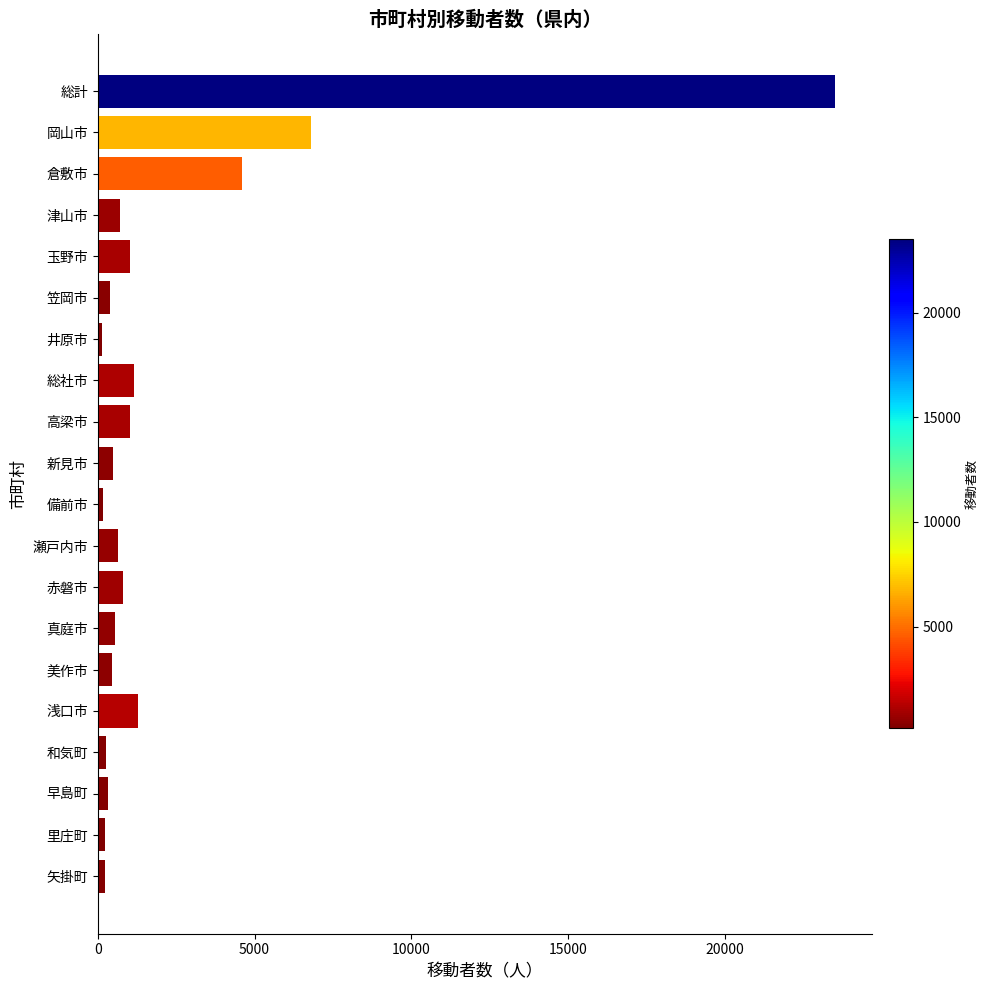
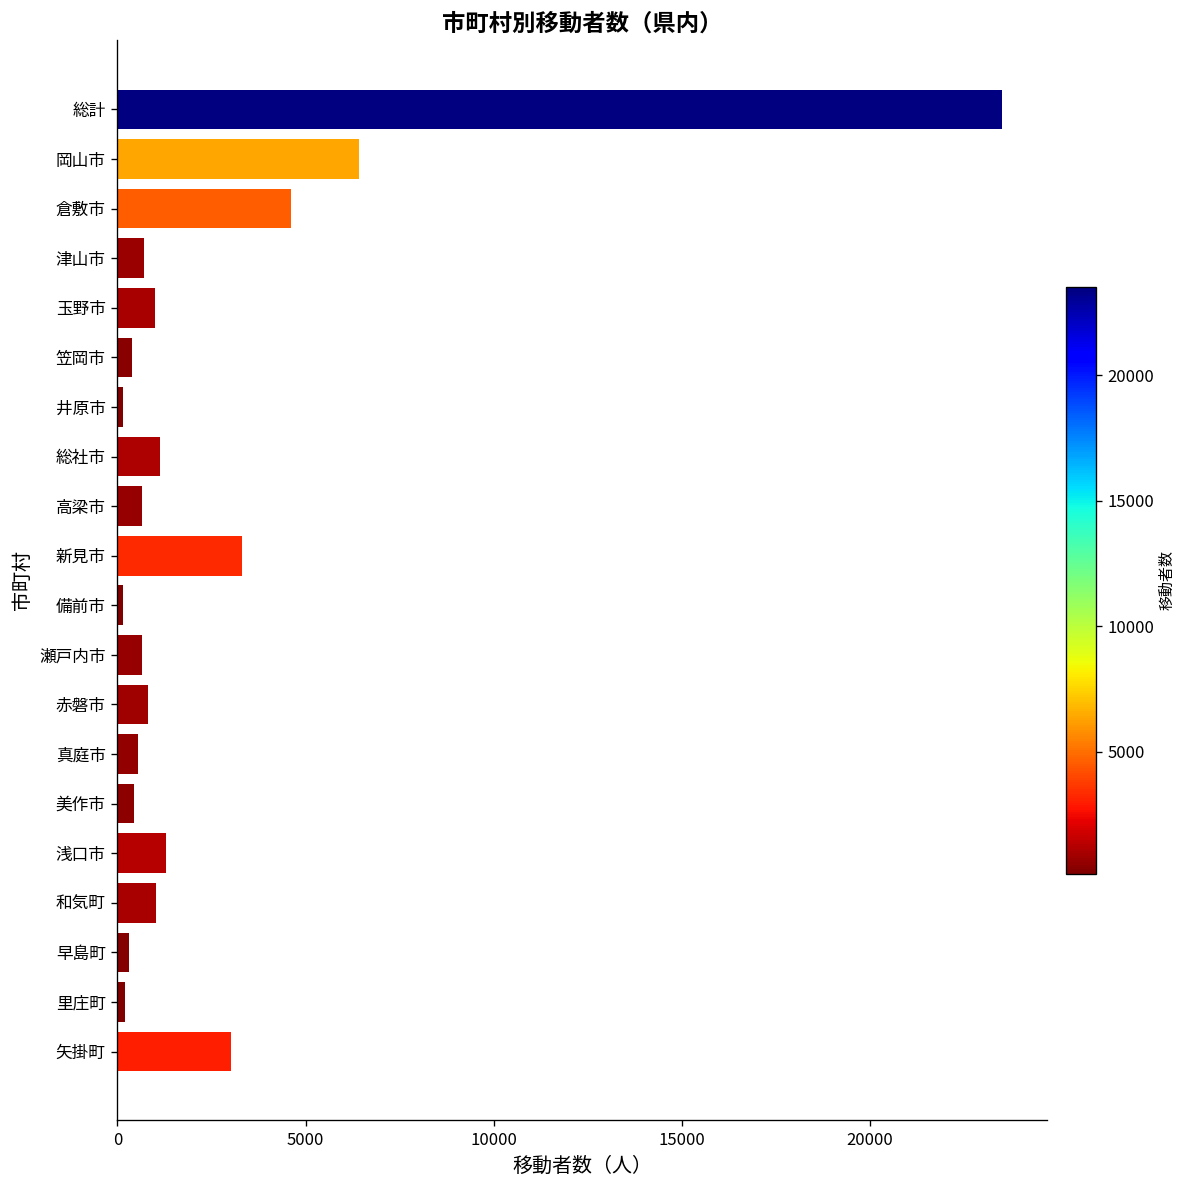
岡山市: 6800 -> 6400
高梁市: 1000 -> 600
新見市: 500 -> 3300
和気町: 300 -> 1000
矢掛町: 200 -> 3000
